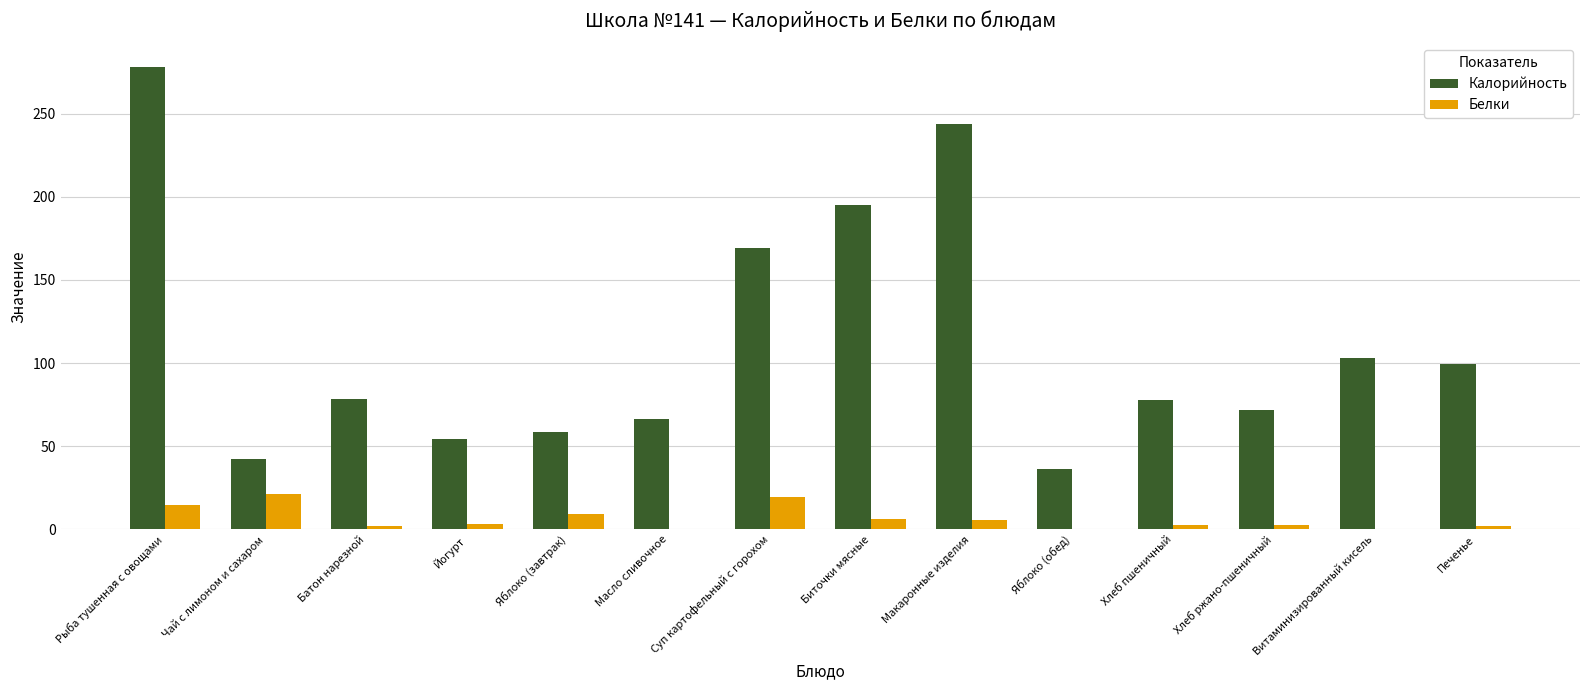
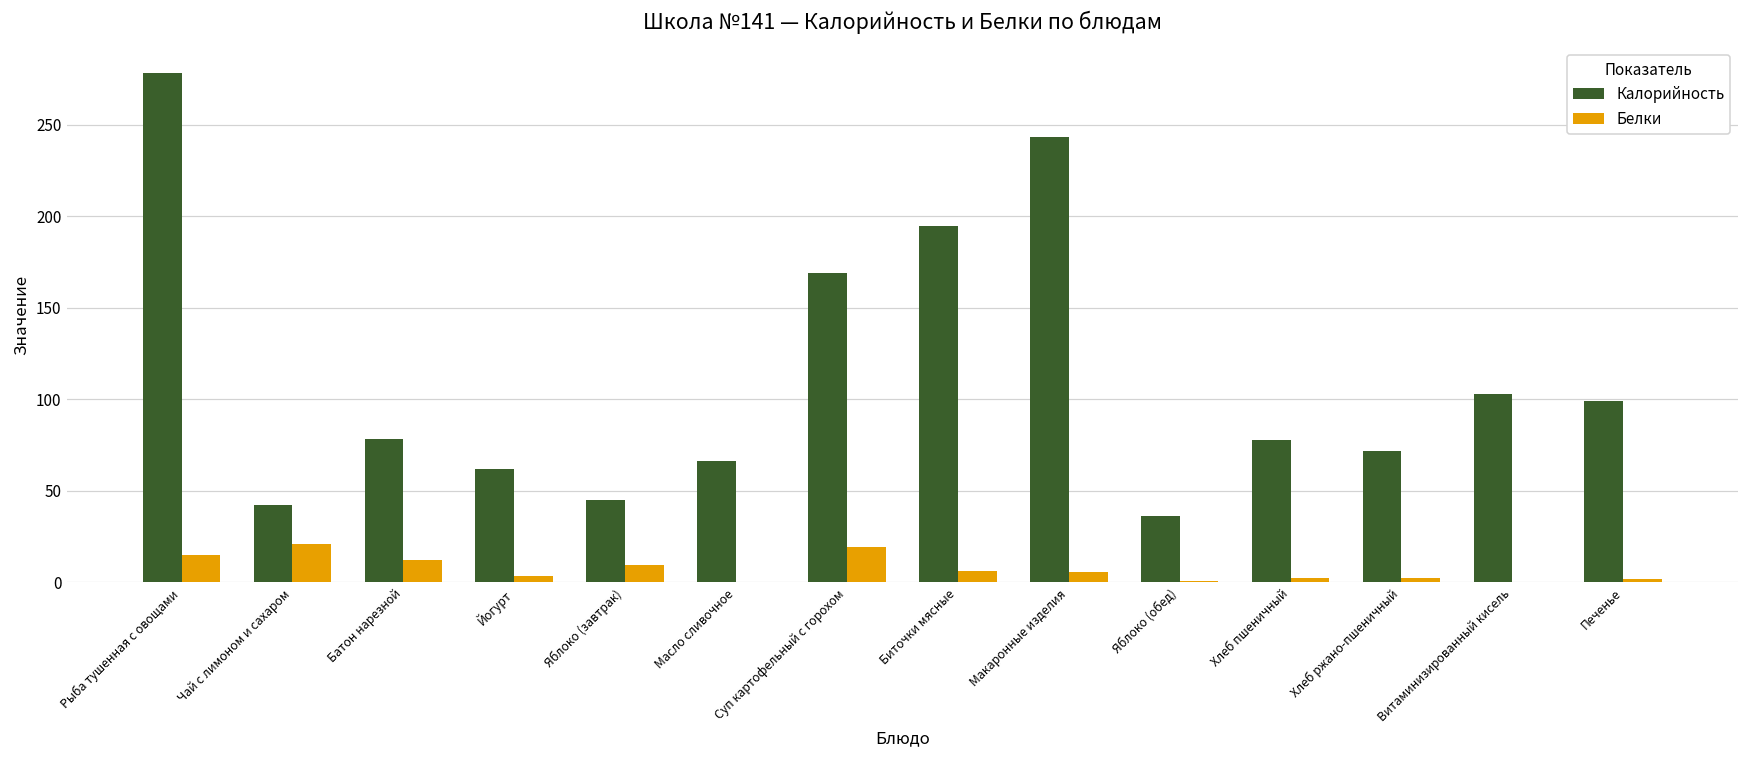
Белки, Батон нарезной: 2 -> 12
Калорийность, Йогурт: 54 -> 62
Калорийность, Яблоко (завтрак): 59 -> 45
